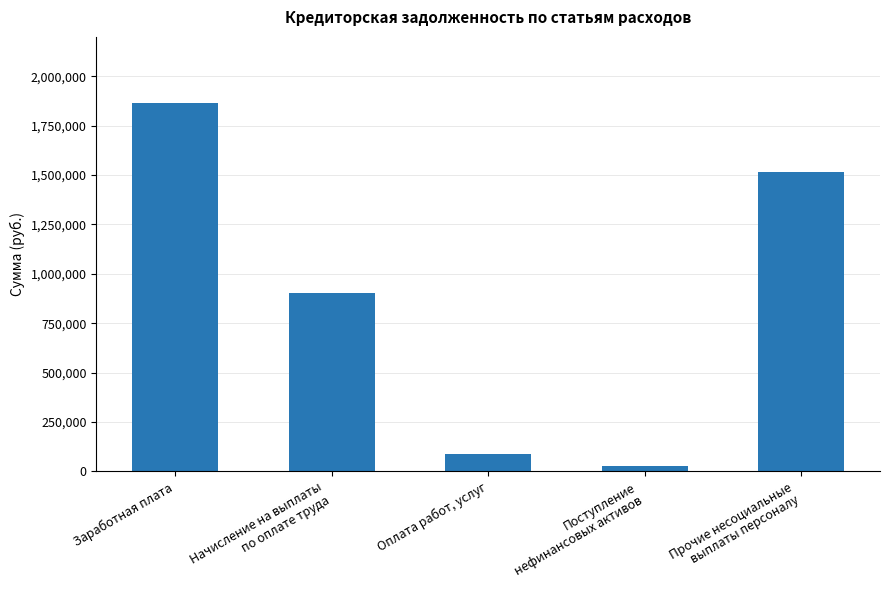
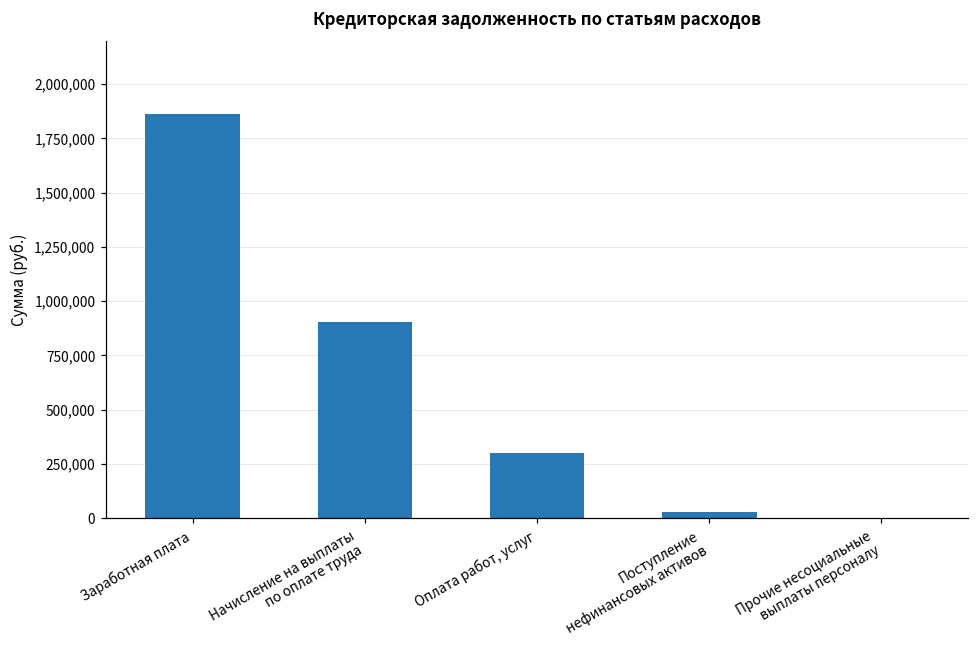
Оплата работ, услуг: 90,000 -> 300,000
Прочие несоциальные выплаты персоналу: 1,520,000 -> 0
